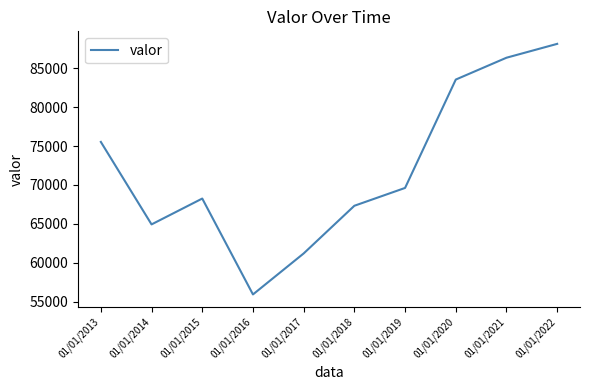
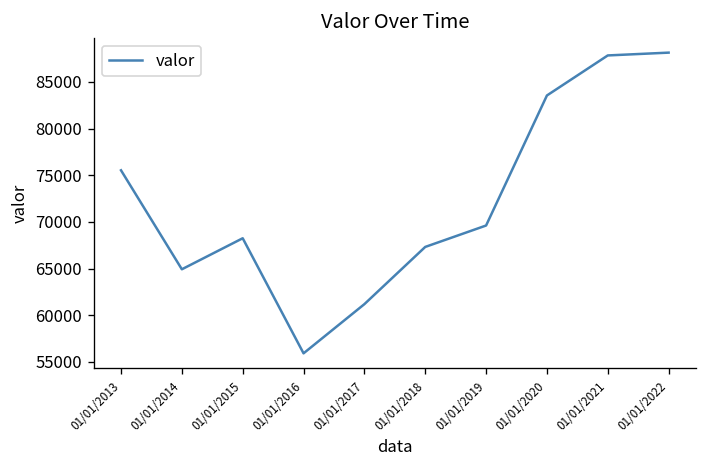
01/01/2021: 86000 -> 88000
